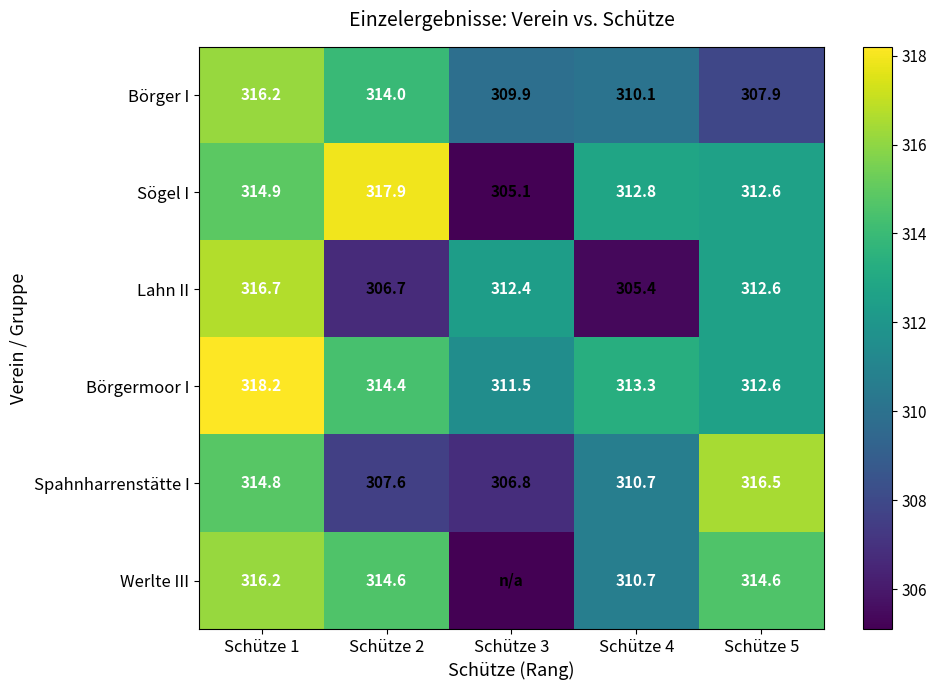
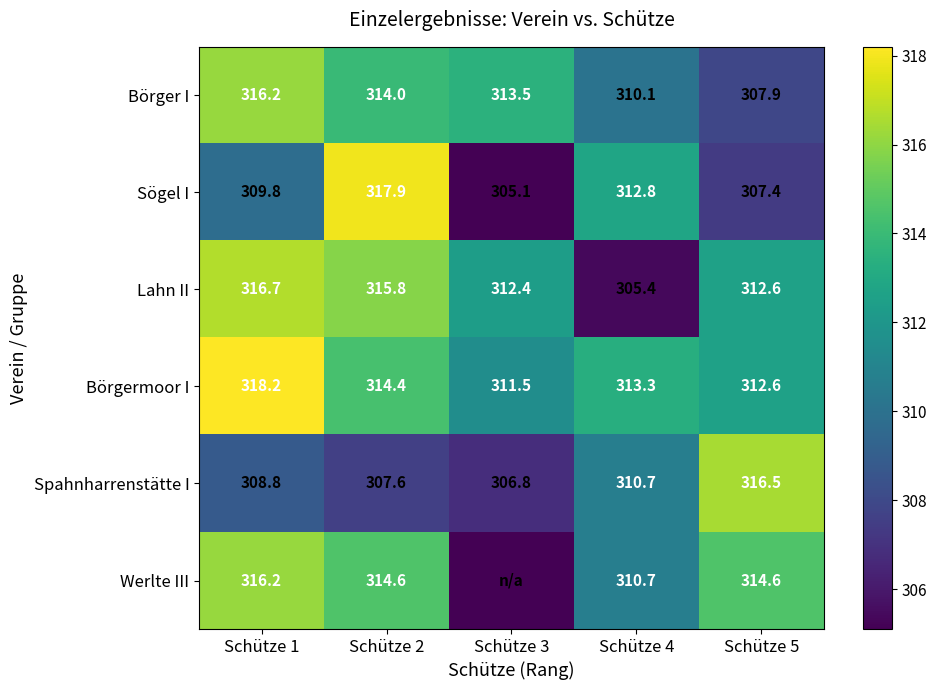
Börger I, Schütze 3: 309.9 -> 313.5
Sögel I, Schütze 1: 314.9 -> 309.8
Sögel I, Schütze 5: 312.6 -> 307.4
Lahn II, Schütze 2: 306.7 -> 315.8
Spahnharrenstätte I, Schütze 1: 314.8 -> 308.8
